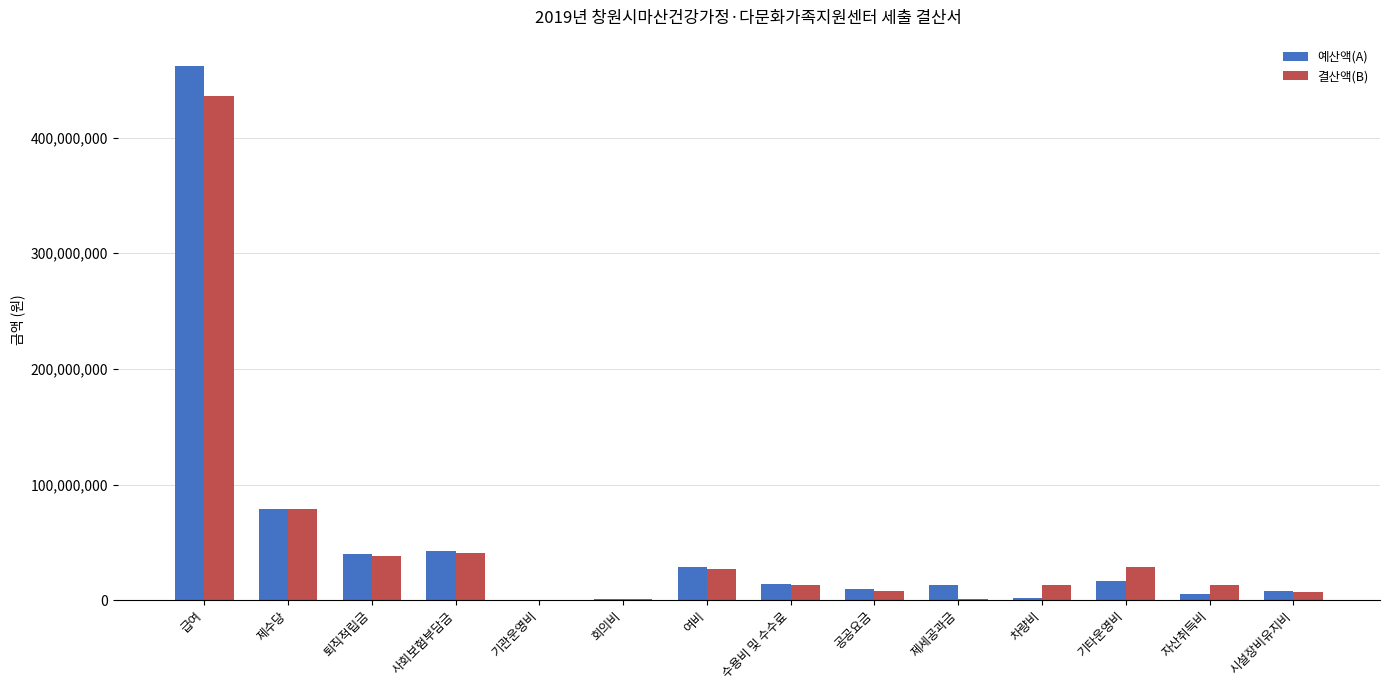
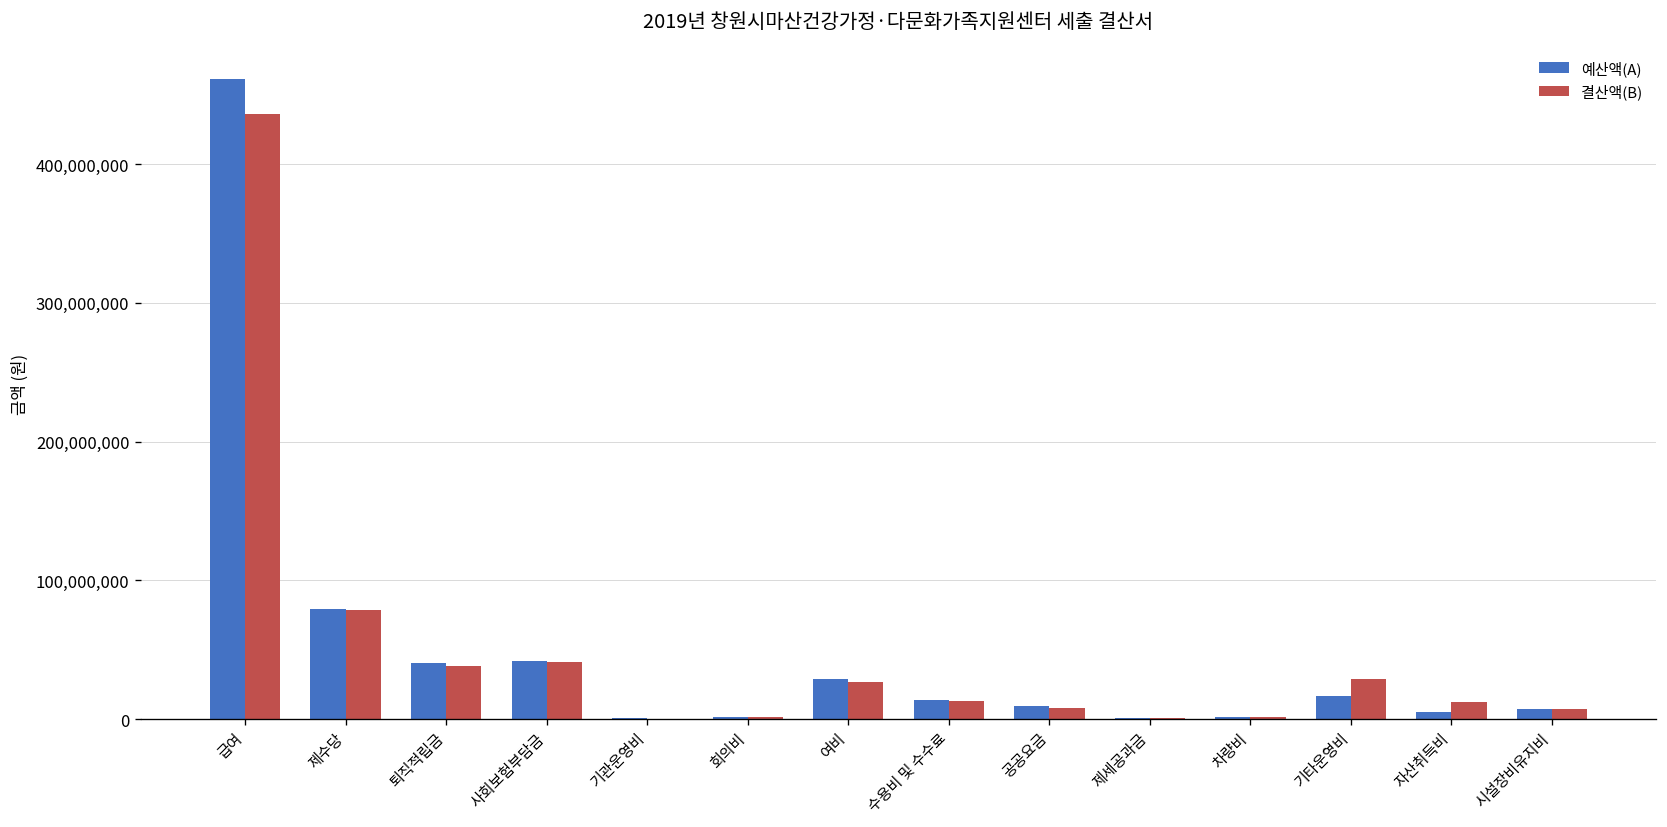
예산액(A), 제세공과금: 14,000,000 -> 1,000,000
결산액(B), 차량비: 14,000,000 -> 2,000,000
